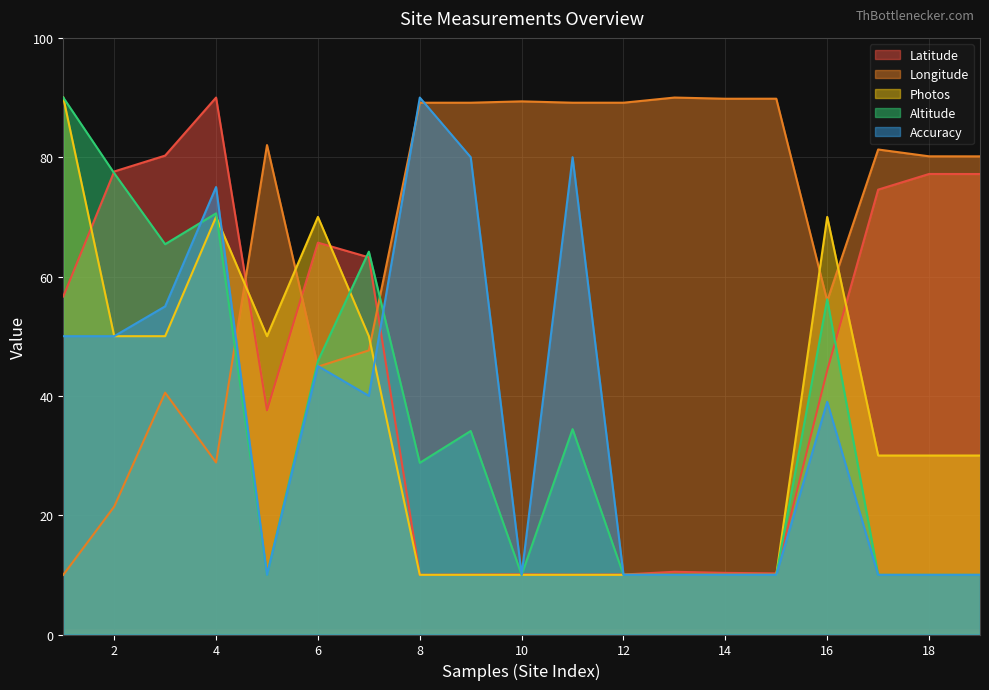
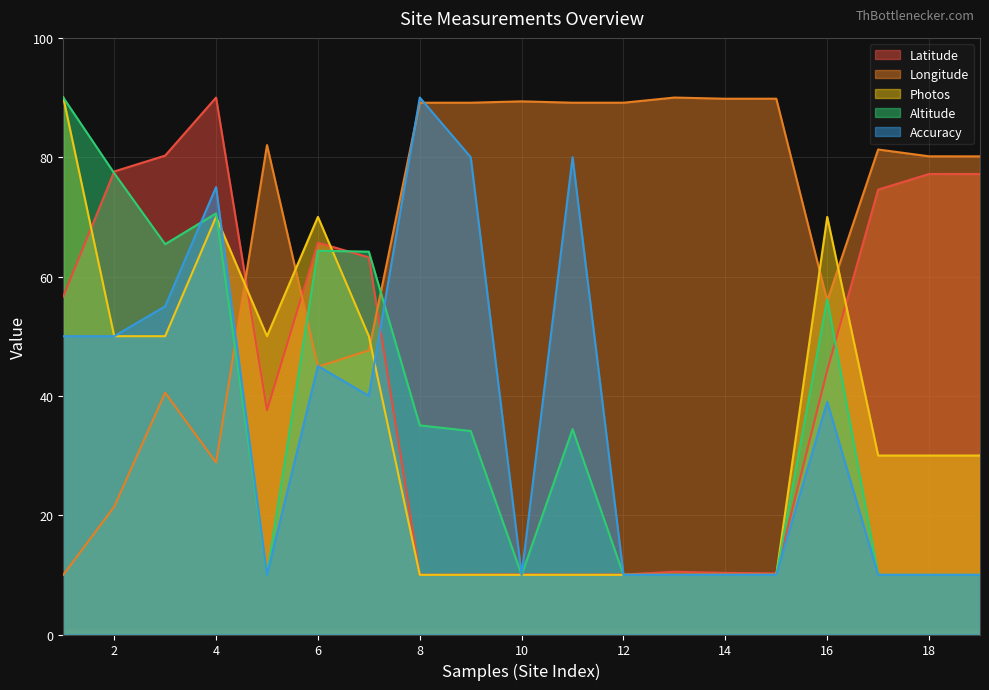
Altitude, 6: 46 -> 64
Altitude, 8: 29 -> 35
